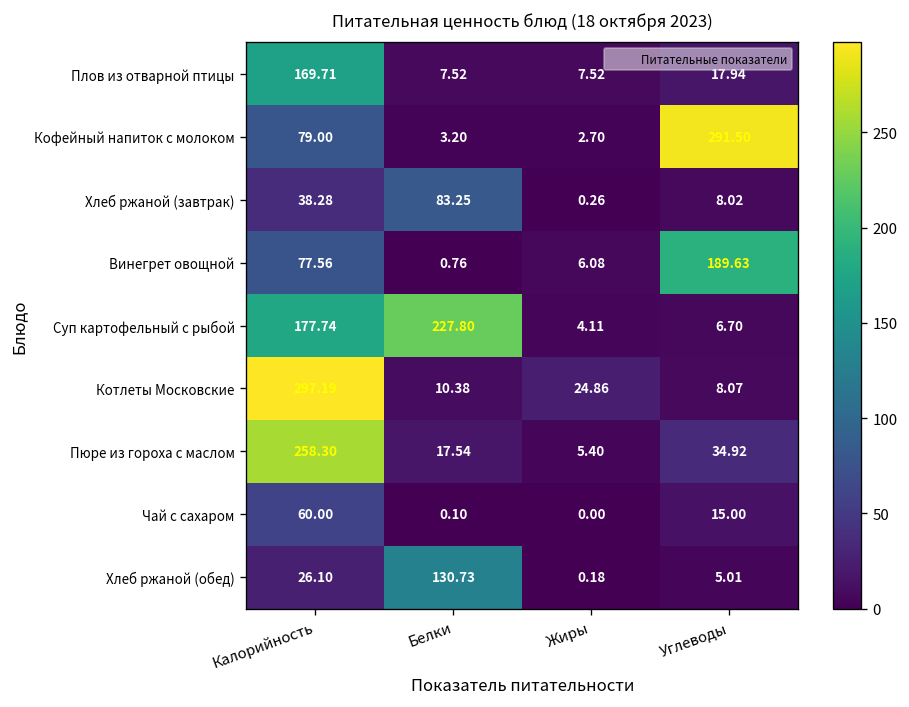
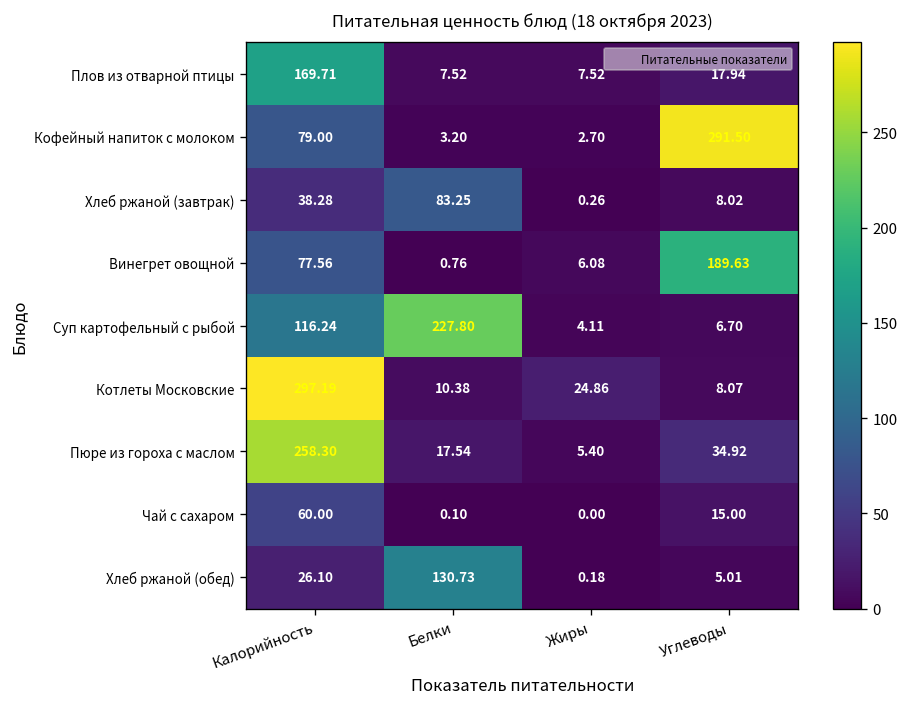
Суп картофельный с рыбой, Калорийность: 177.74 -> 116.24
